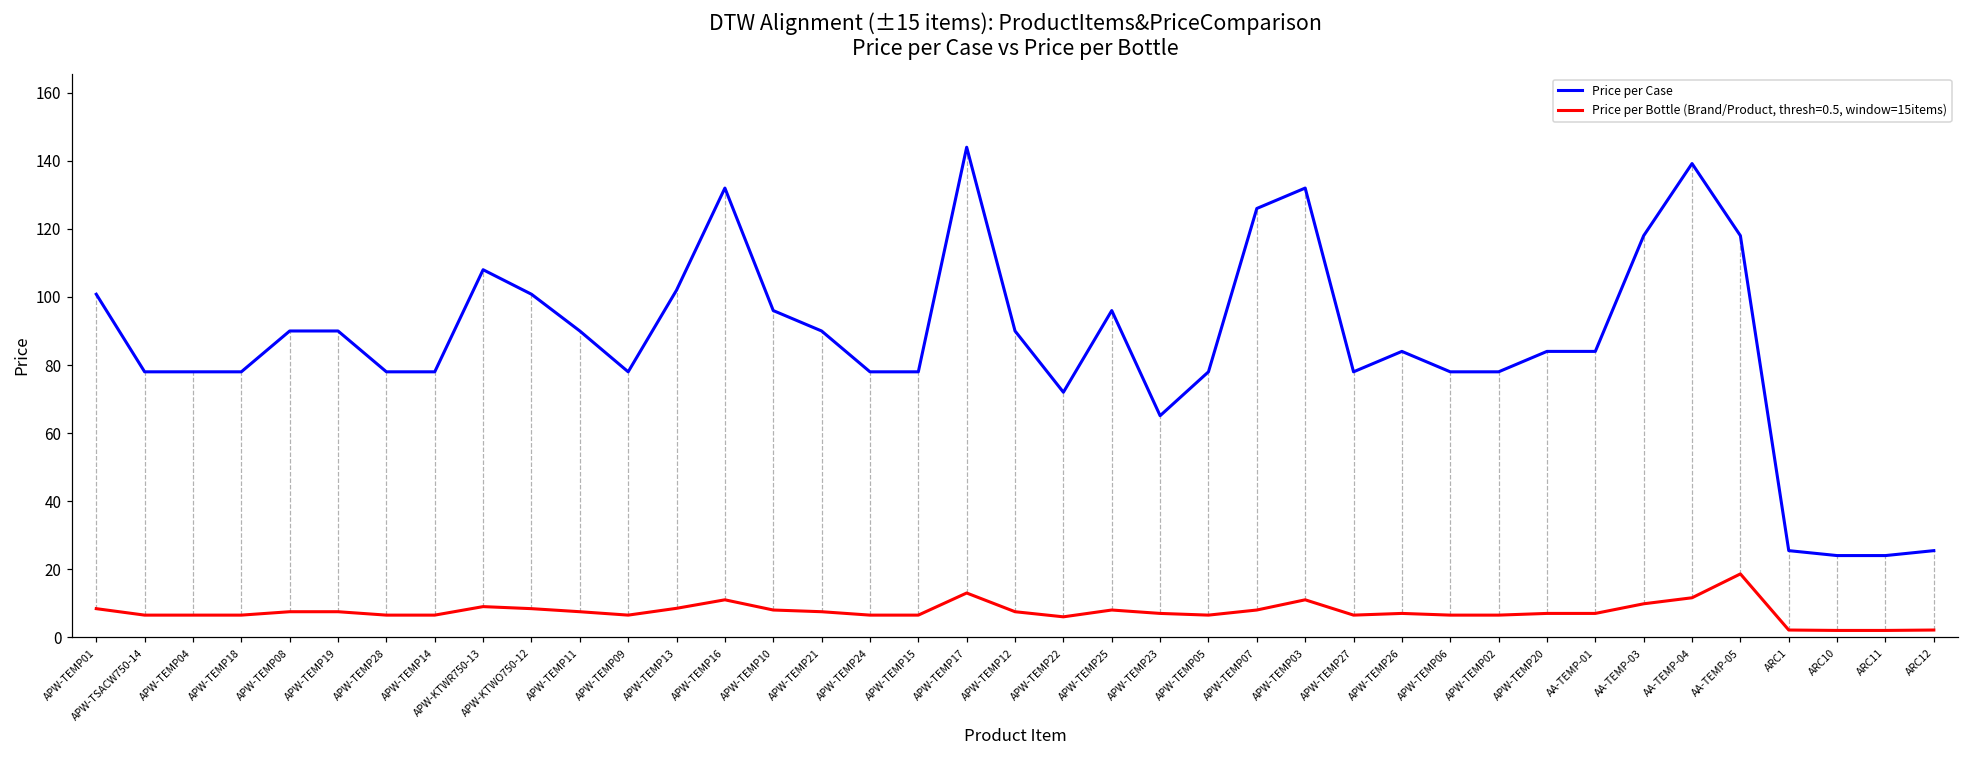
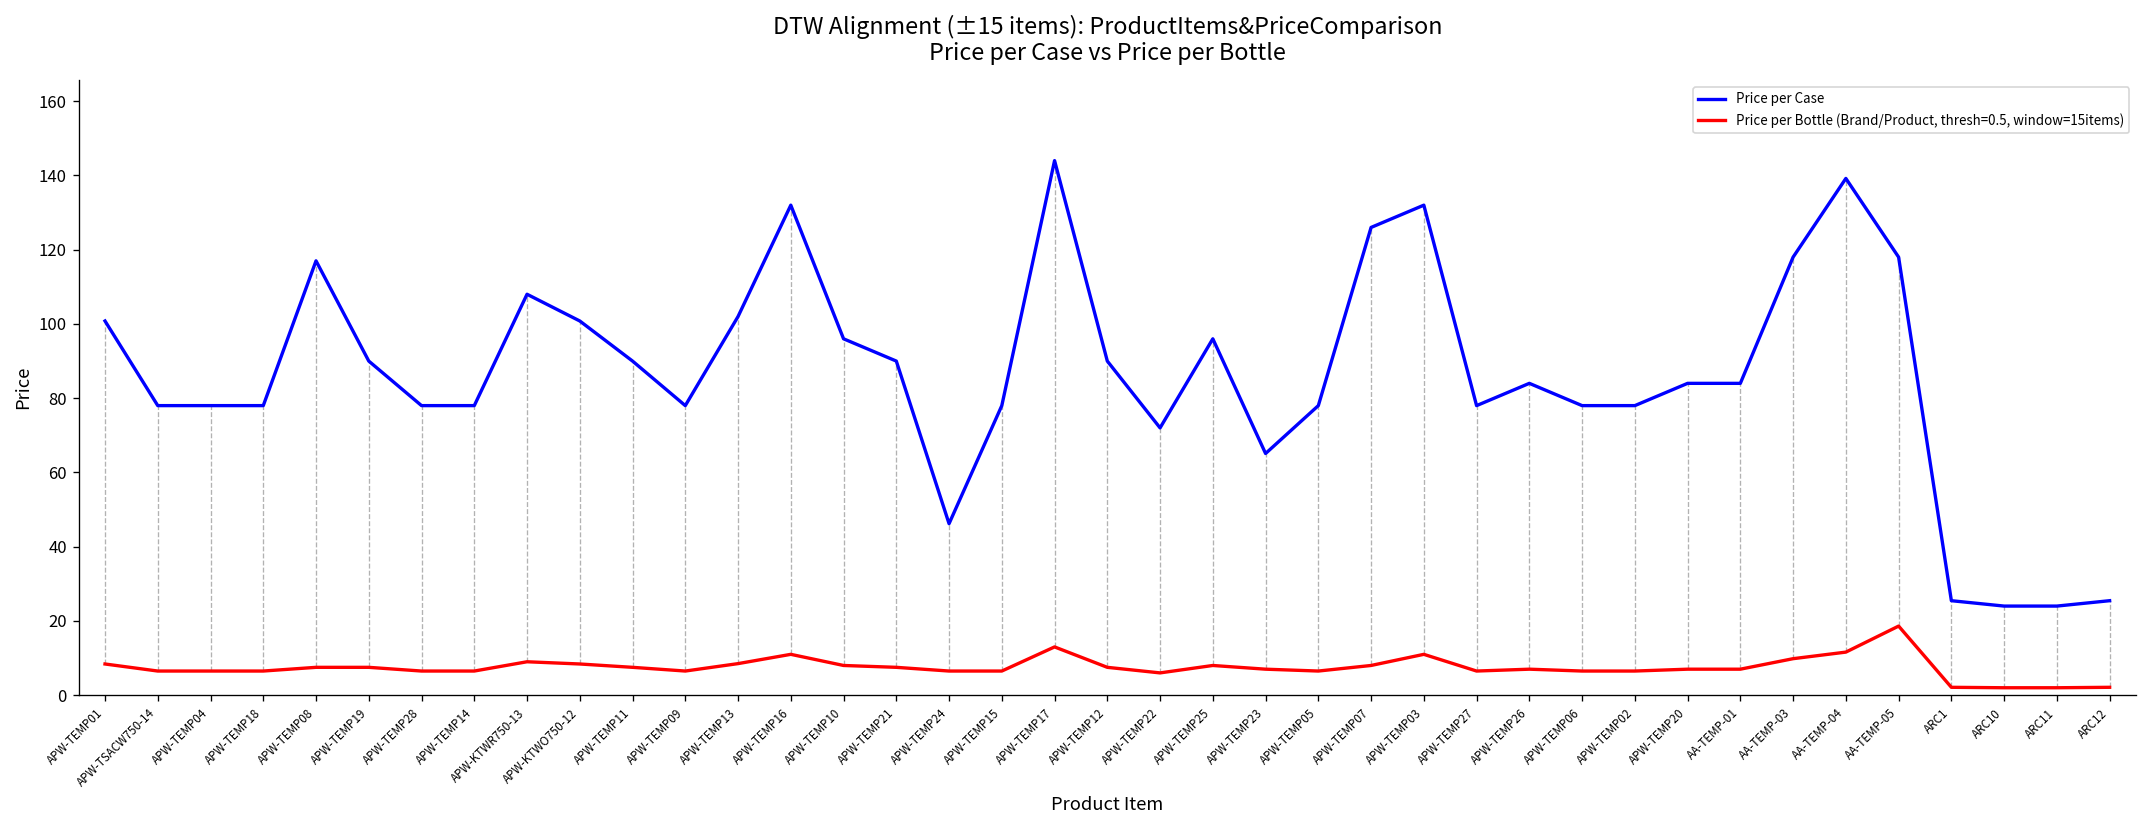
Price per Case, APW-TEMP08: 90 -> 117
Price per Case, APW-TEMP24: 78 -> 46
